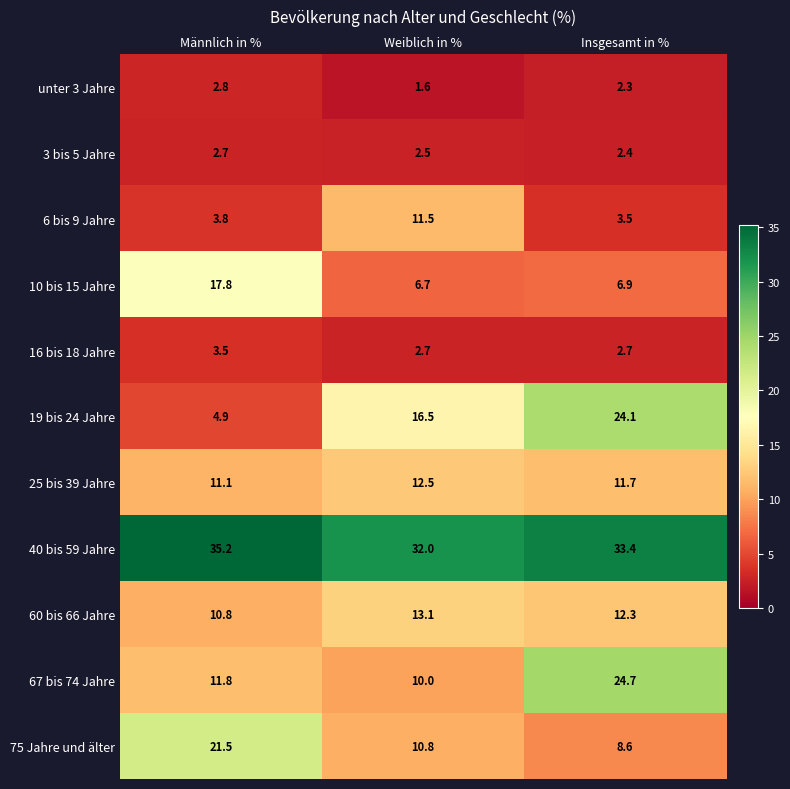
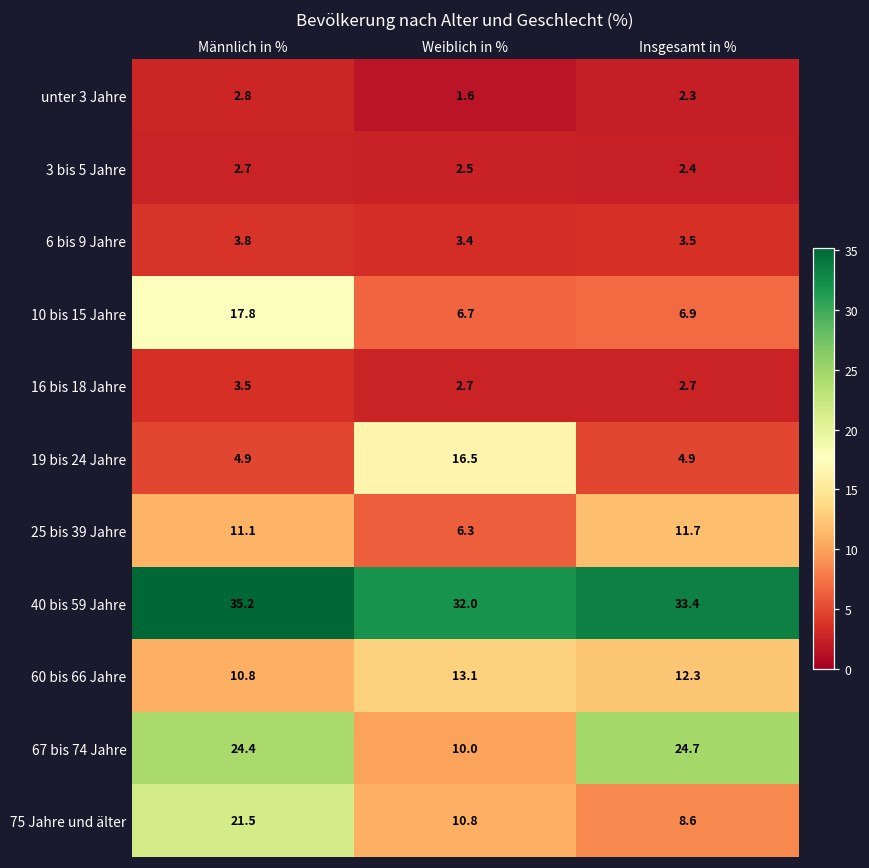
6 bis 9 Jahre, Weiblich in %: 11.5 -> 3.4
19 bis 24 Jahre, Insgesamt in %: 24.1 -> 4.9
25 bis 39 Jahre, Weiblich in %: 12.5 -> 6.3
67 bis 74 Jahre, Männlich in %: 11.8 -> 24.4
